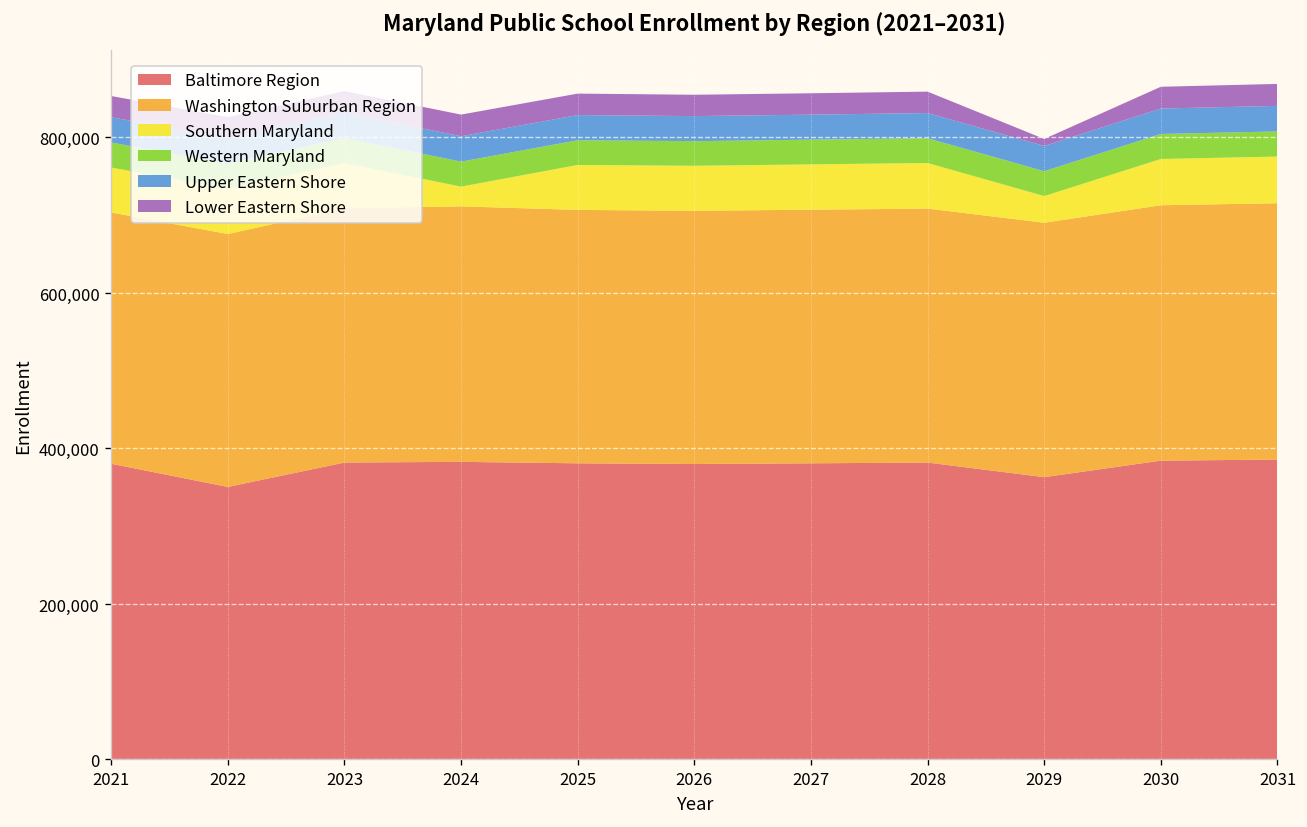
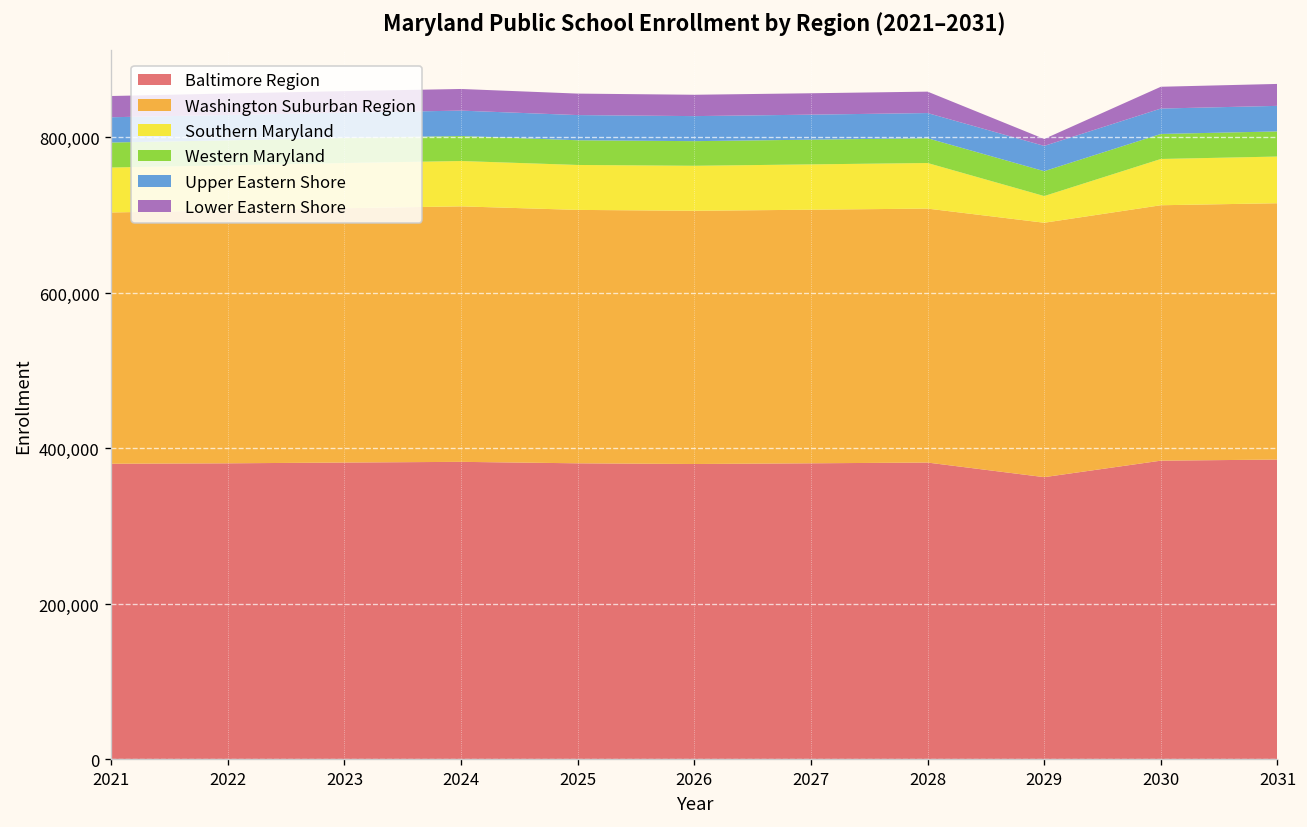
Baltimore Region, 2022: 350,000 -> 380,000
Southern Maryland, 2024: 30,000 -> 60,000
